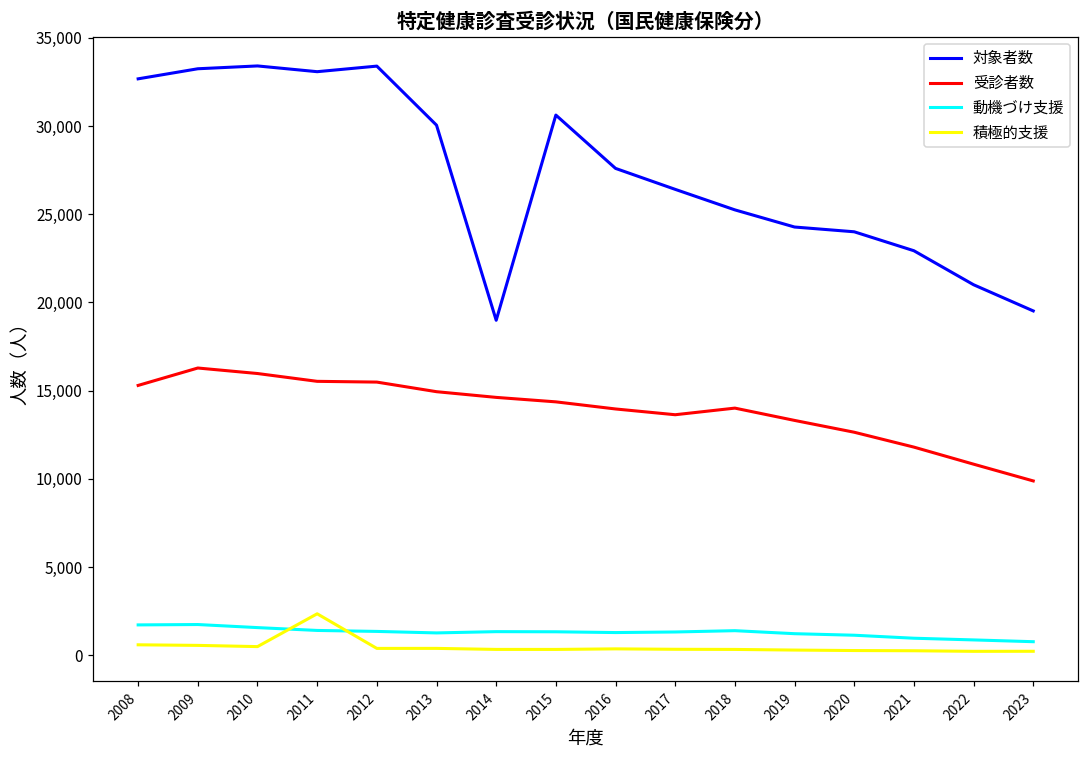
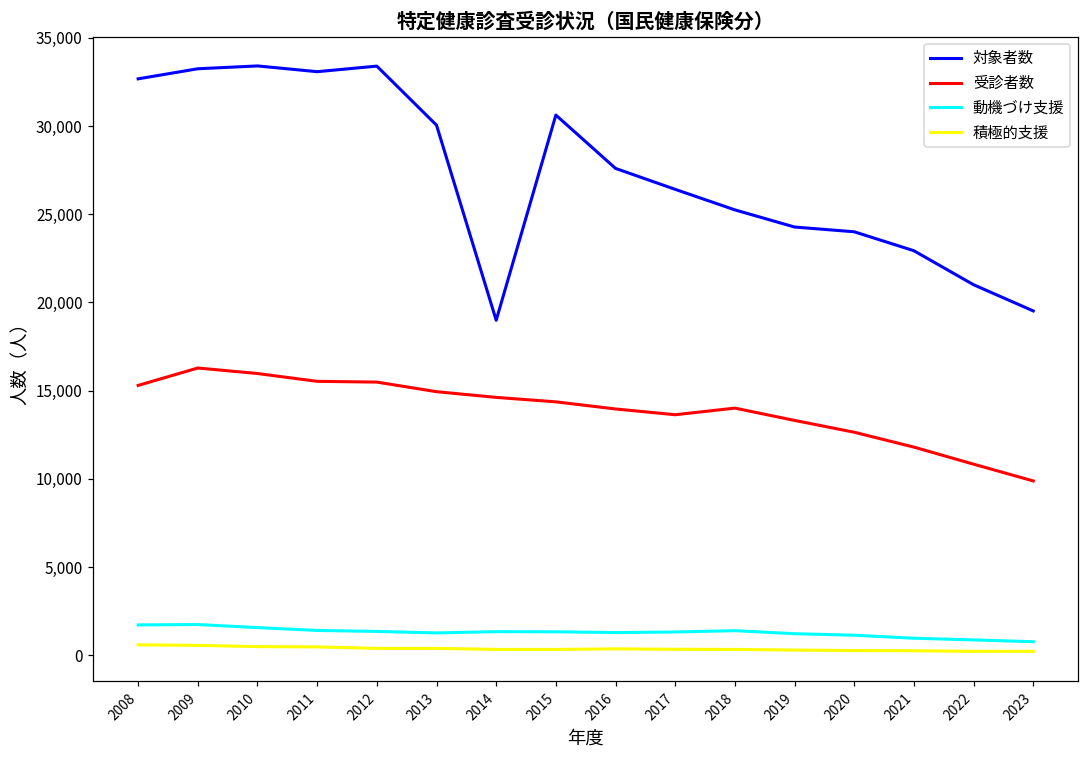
積極的支援, 2011: 2,400 -> 500
